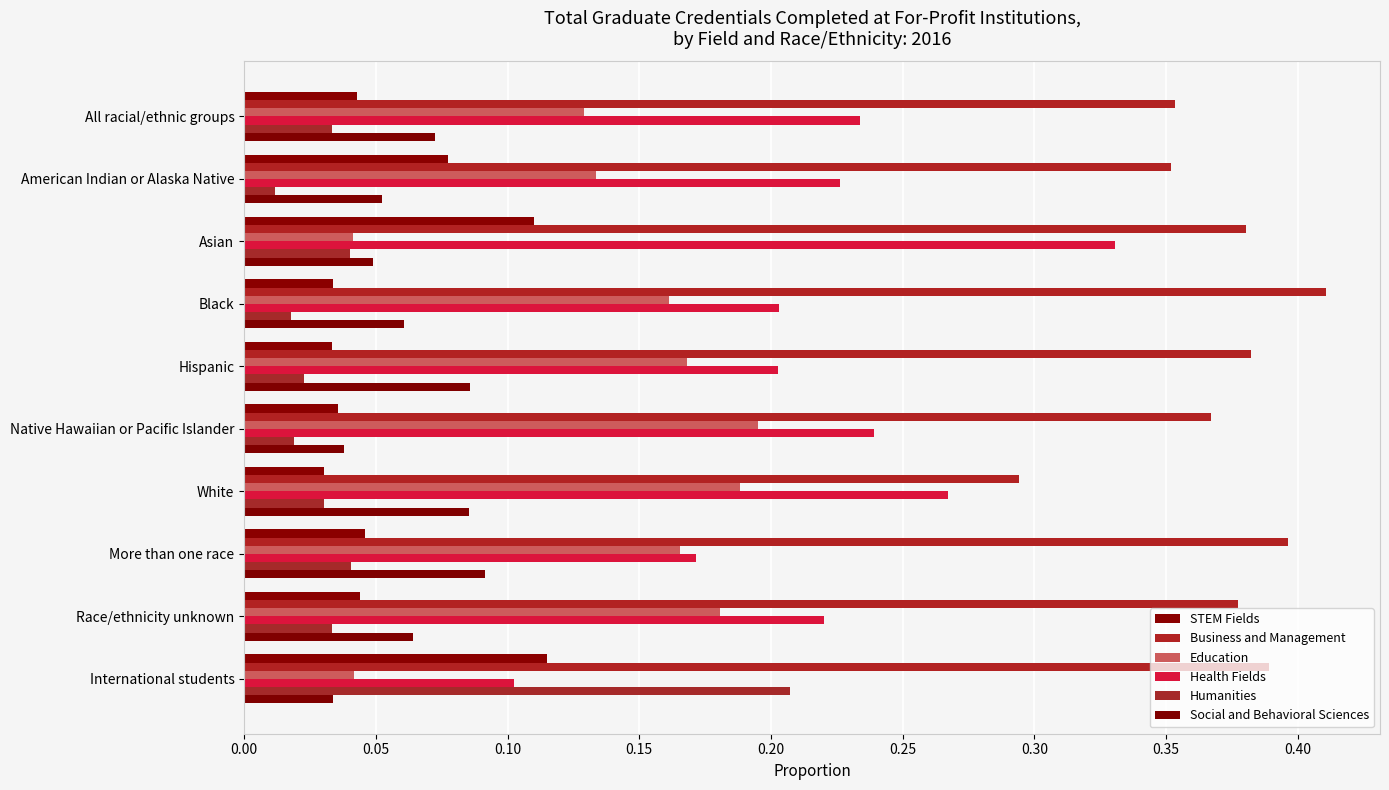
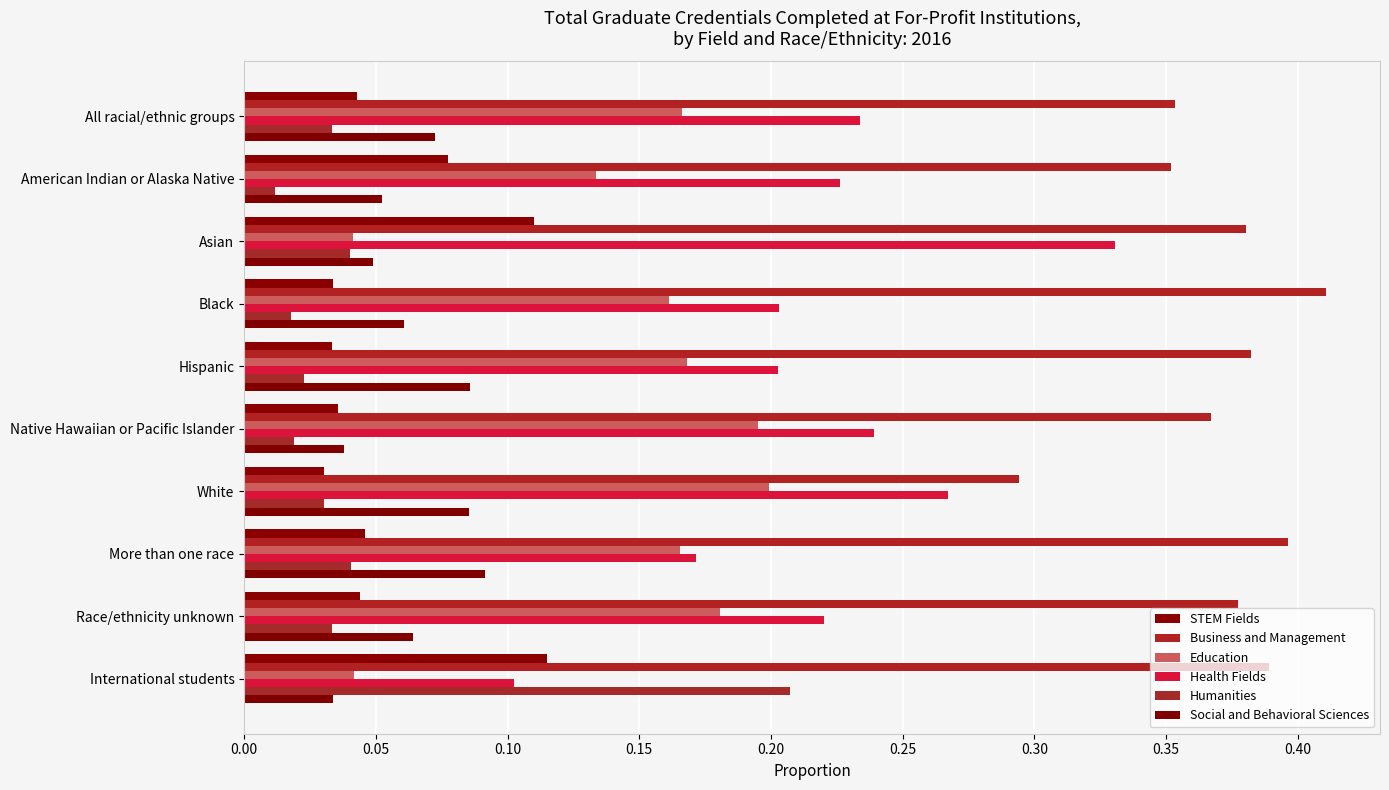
Education, All racial/ethnic groups: 0.129 -> 0.166
Education, White: 0.188 -> 0.199
